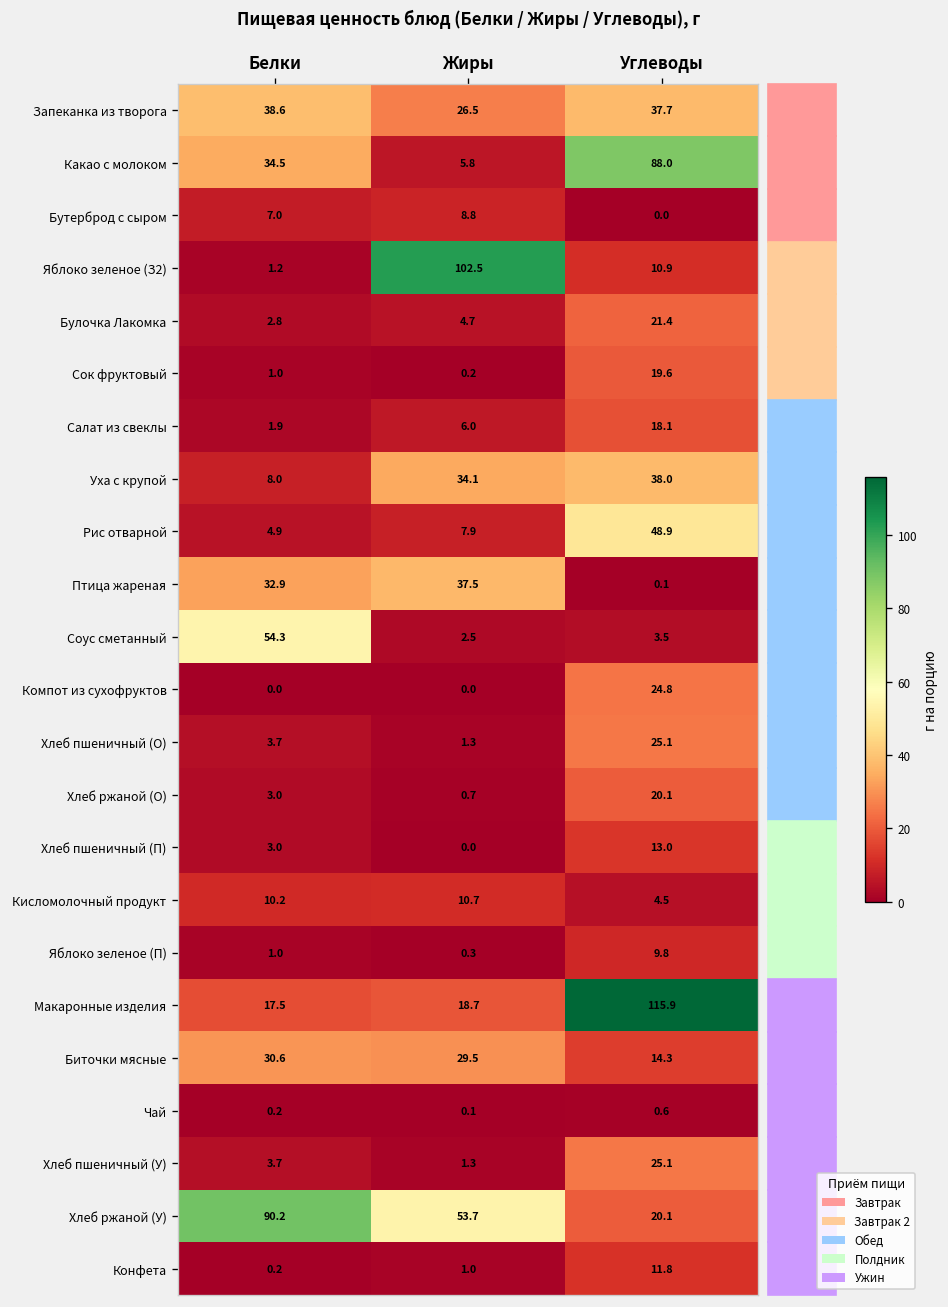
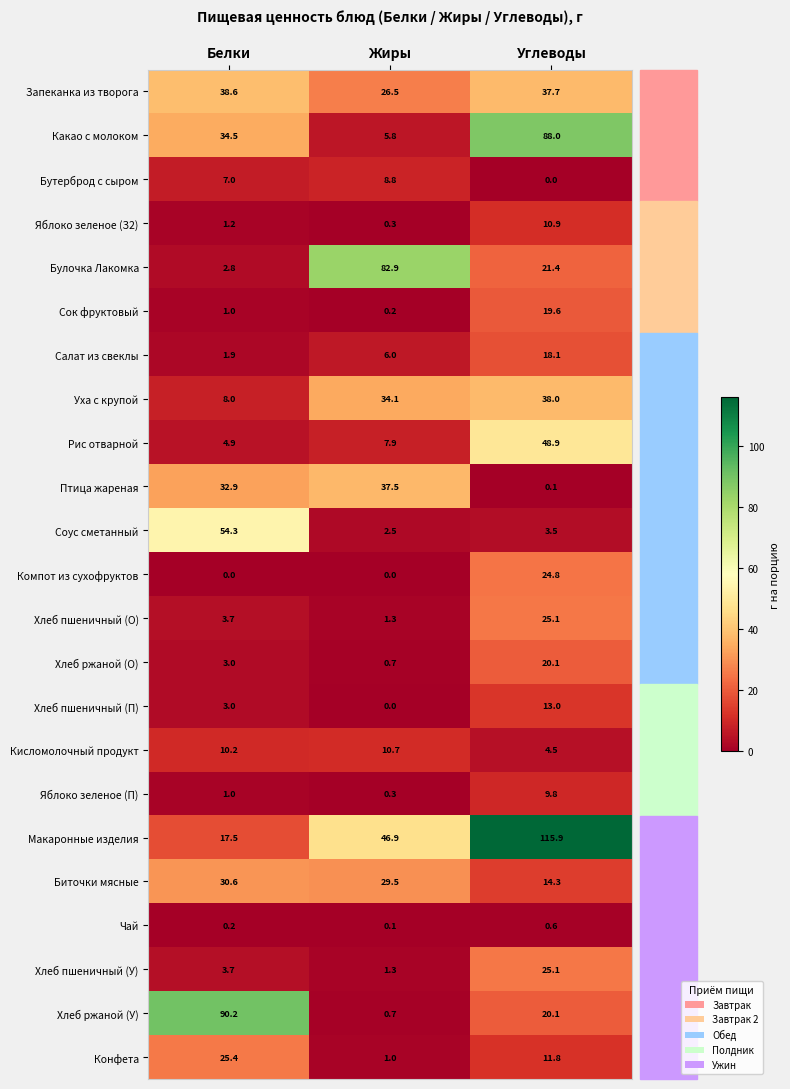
Яблоко зеленое (З2), Жиры: 102.5 -> 0.3
Булочка Лакомка, Жиры: 4.7 -> 82.9
Макаронные изделия, Жиры: 18.7 -> 46.9
Хлеб ржаной (У), Жиры: 53.7 -> 0.7
Конфета, Белки: 0.2 -> 25.4
